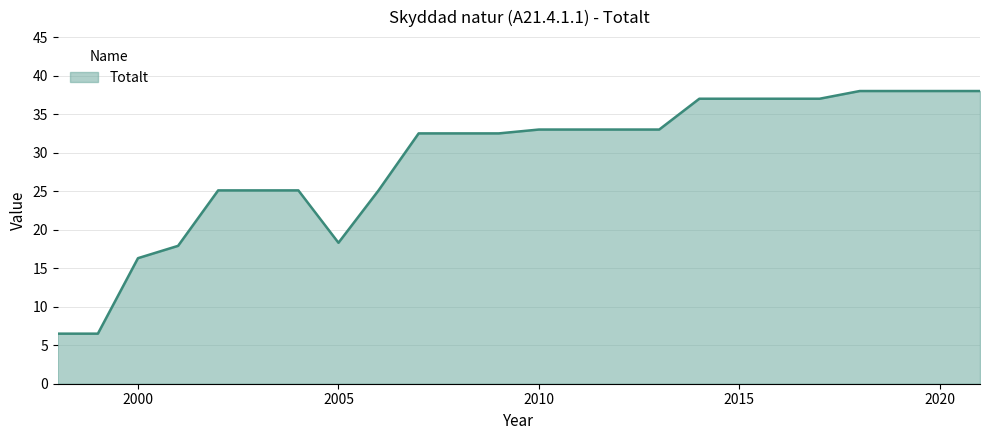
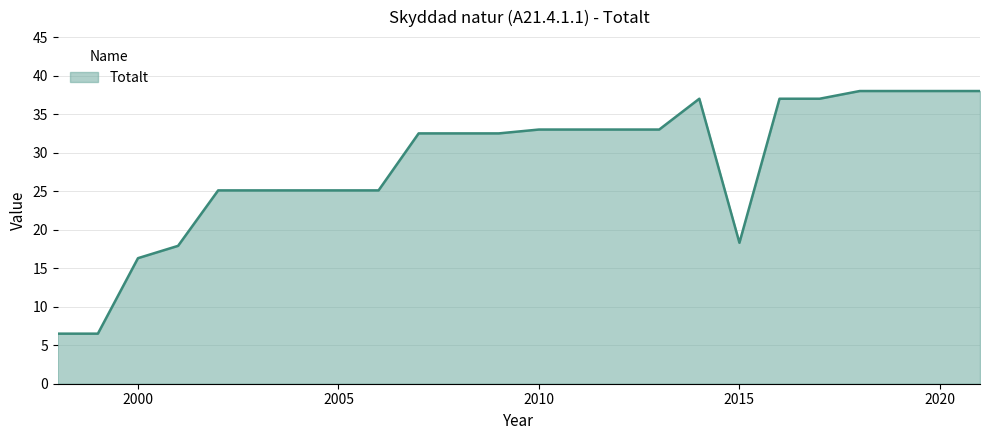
2005: 18 -> 25
2015: 37 -> 18
